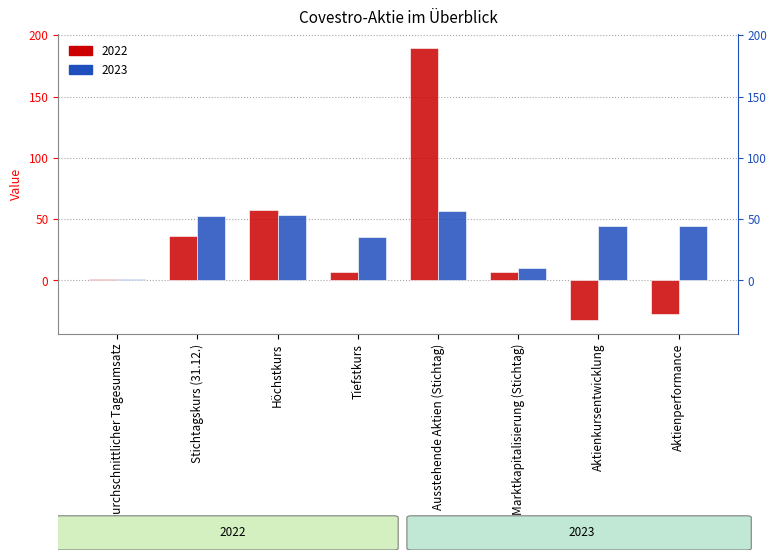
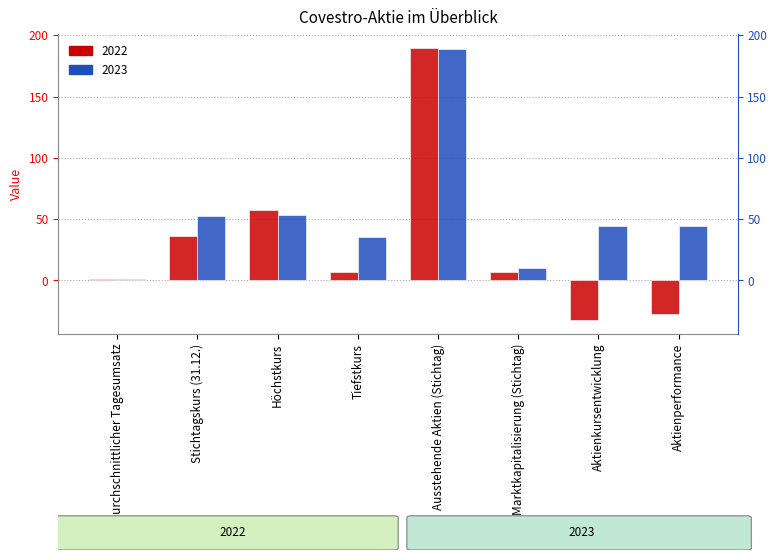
2023, Ausstehende Aktien (Stichtag): 57 -> 189
